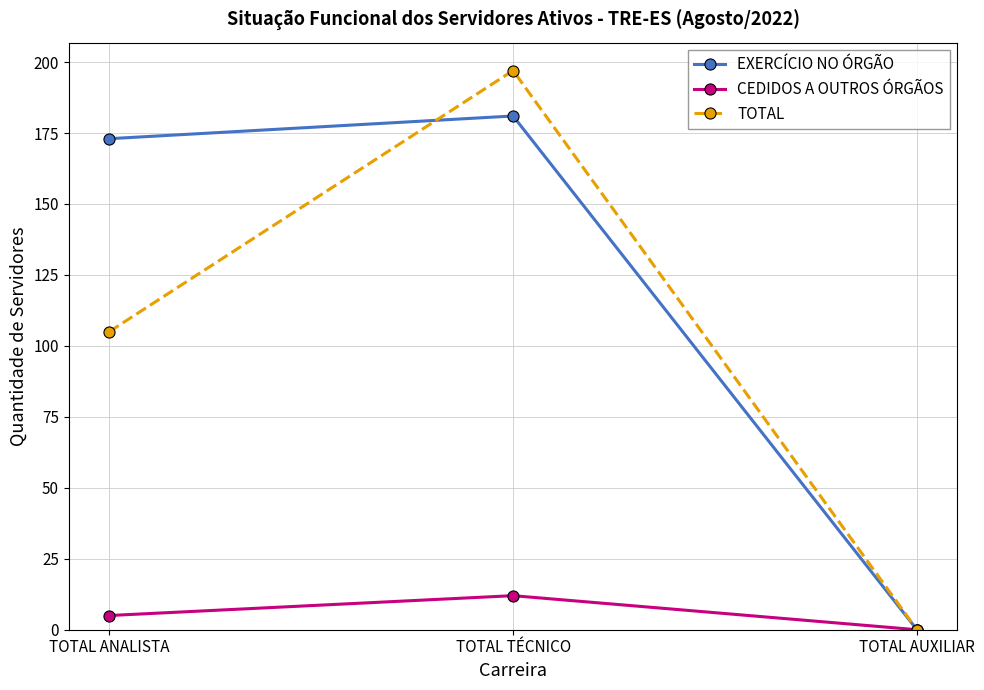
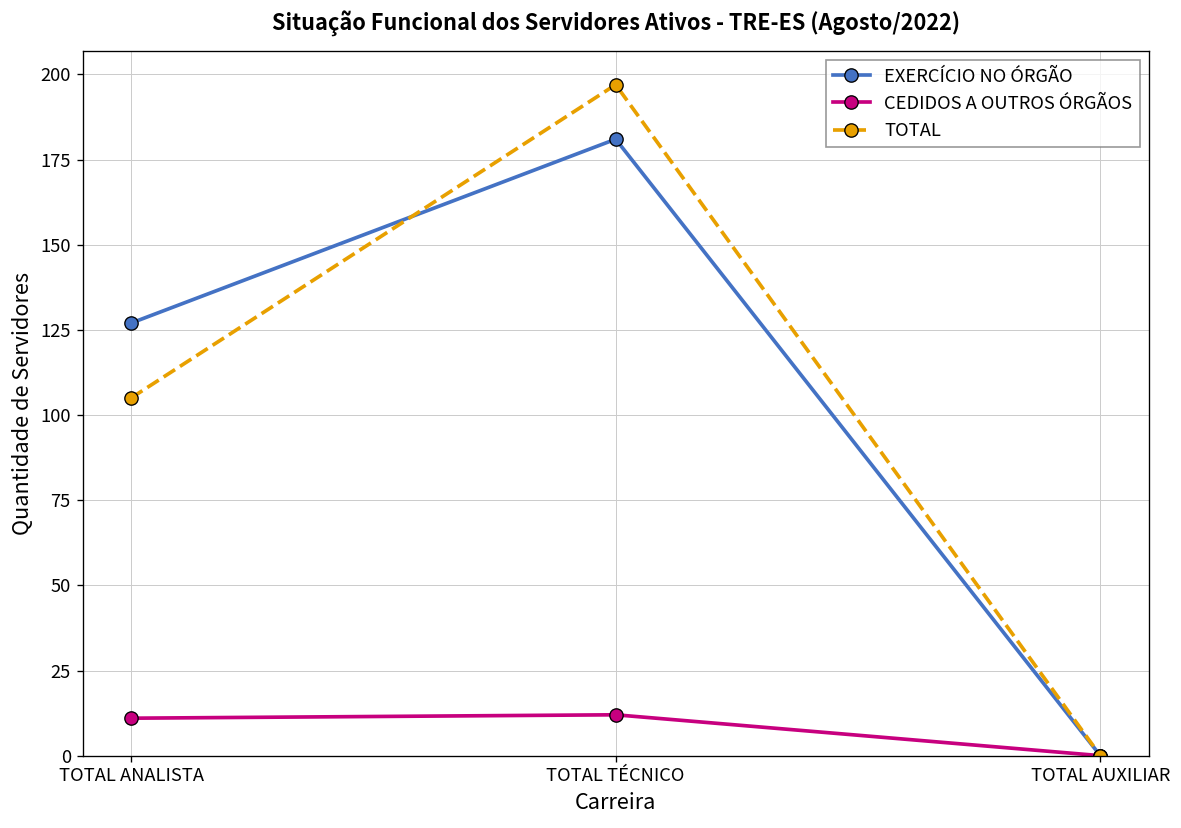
EXERCÍCIO NO ÓRGÃO, TOTAL ANALISTA: 173 -> 127
CEDIDOS A OUTROS ÓRGÃOS, TOTAL ANALISTA: 5 -> 11
